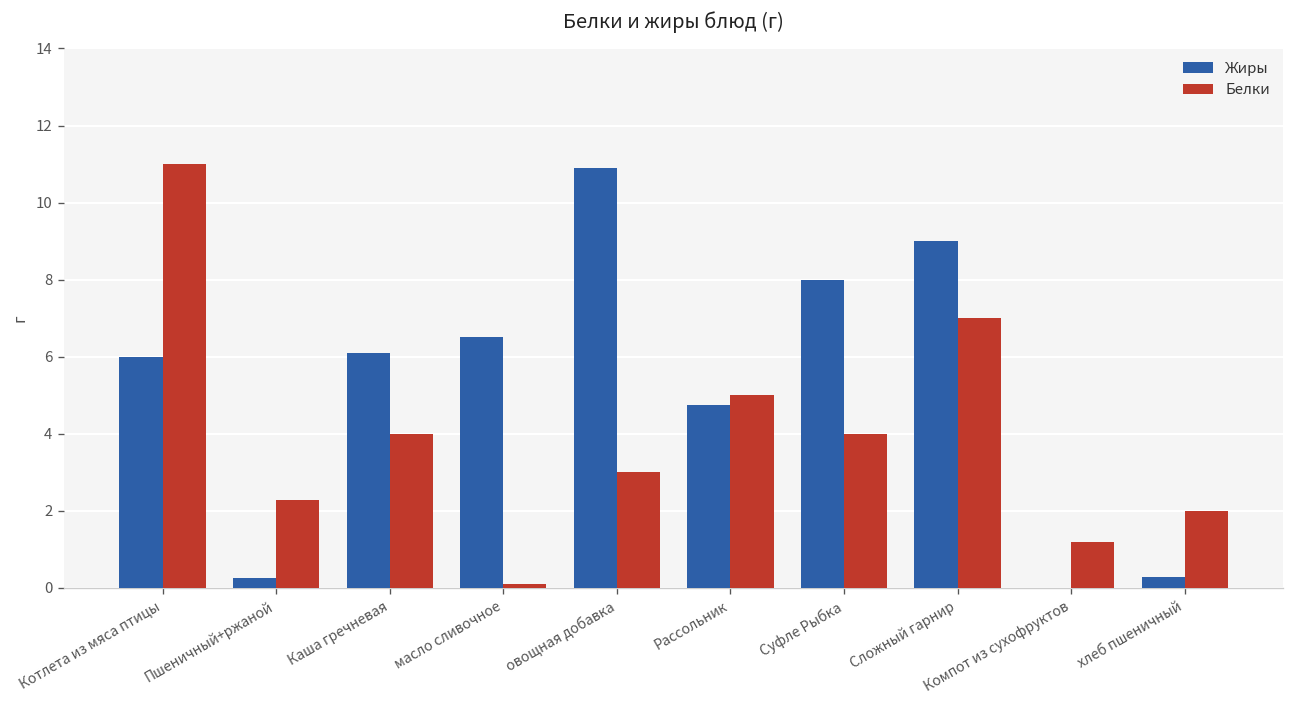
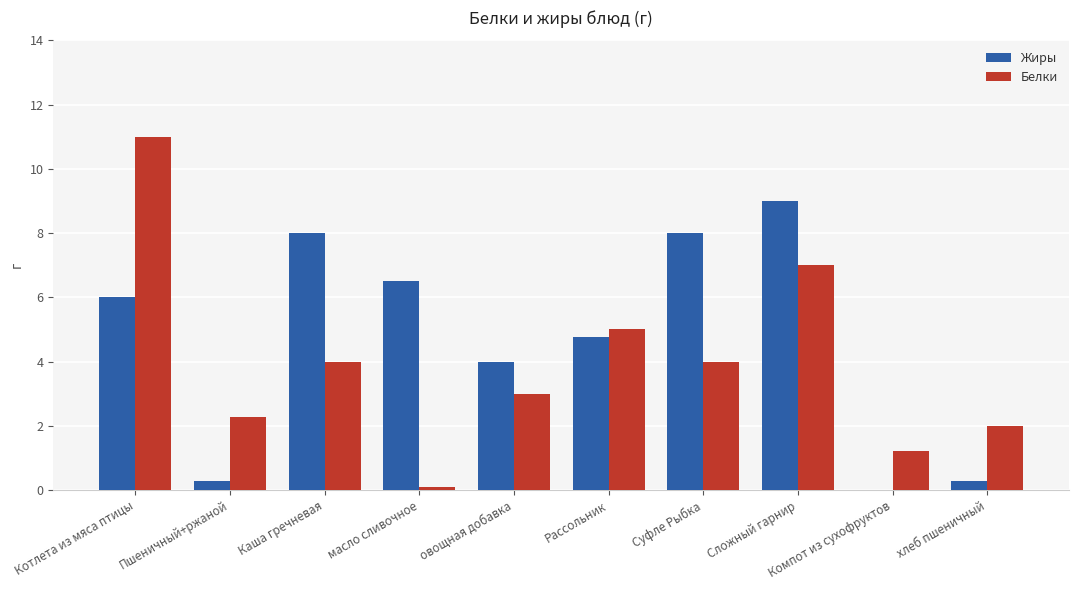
Жиры, Каша гречневая: 6.1 -> 8.0
Жиры, овощная добавка: 10.9 -> 4.0
